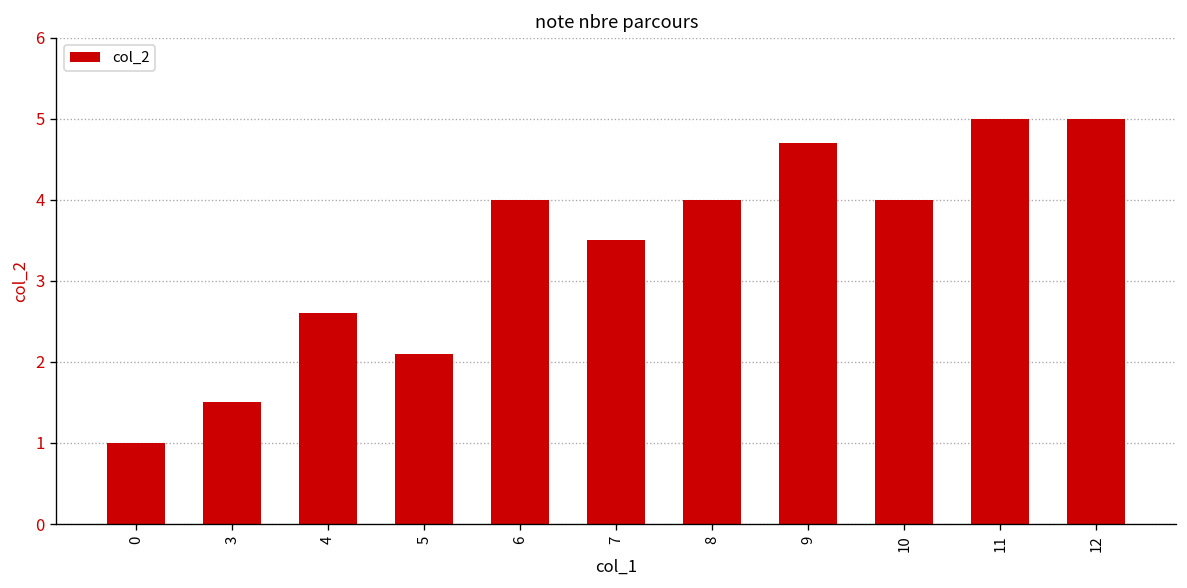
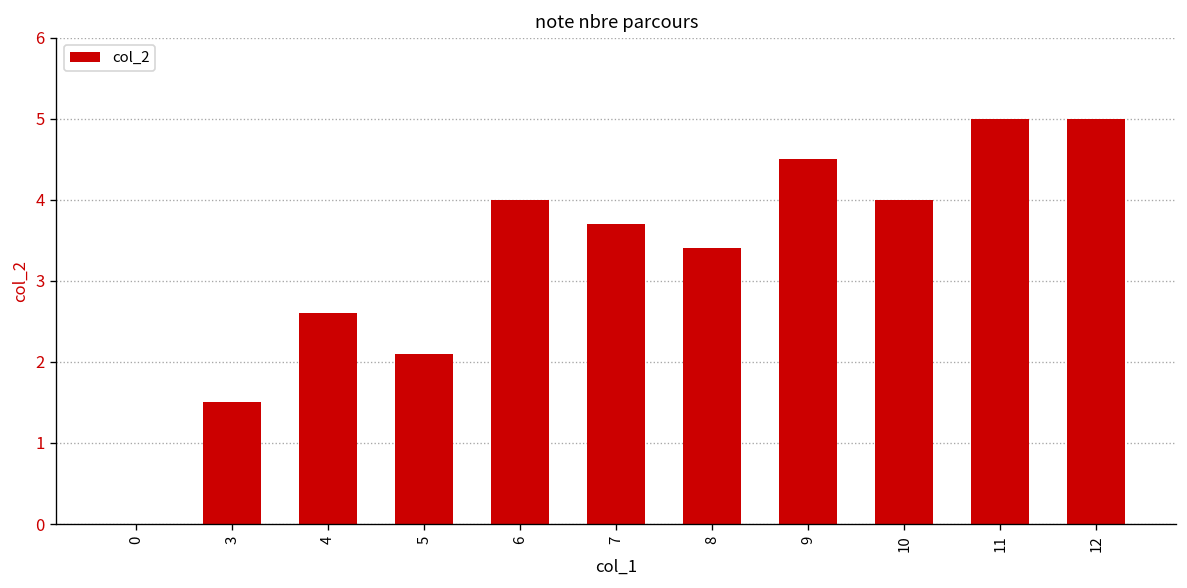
0: 1 -> 0
7: 3.5 -> 3.7
8: 4.0 -> 3.4
9: 4.7 -> 4.5
